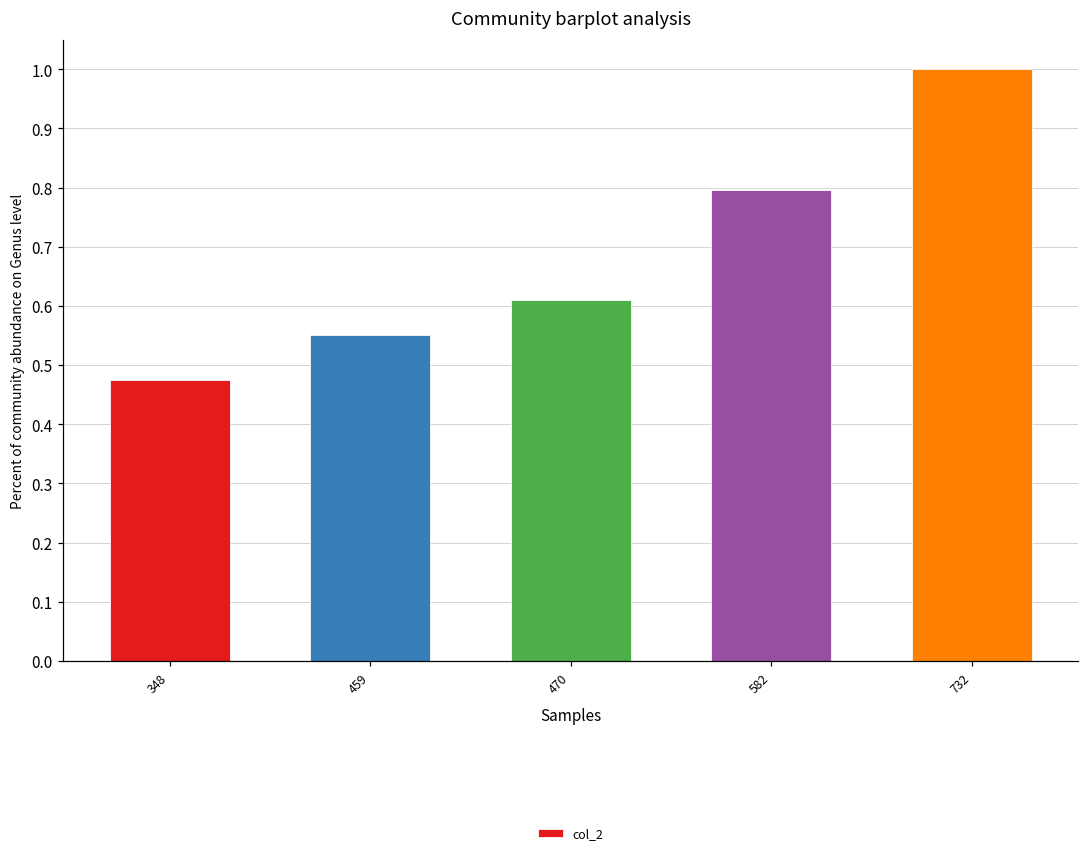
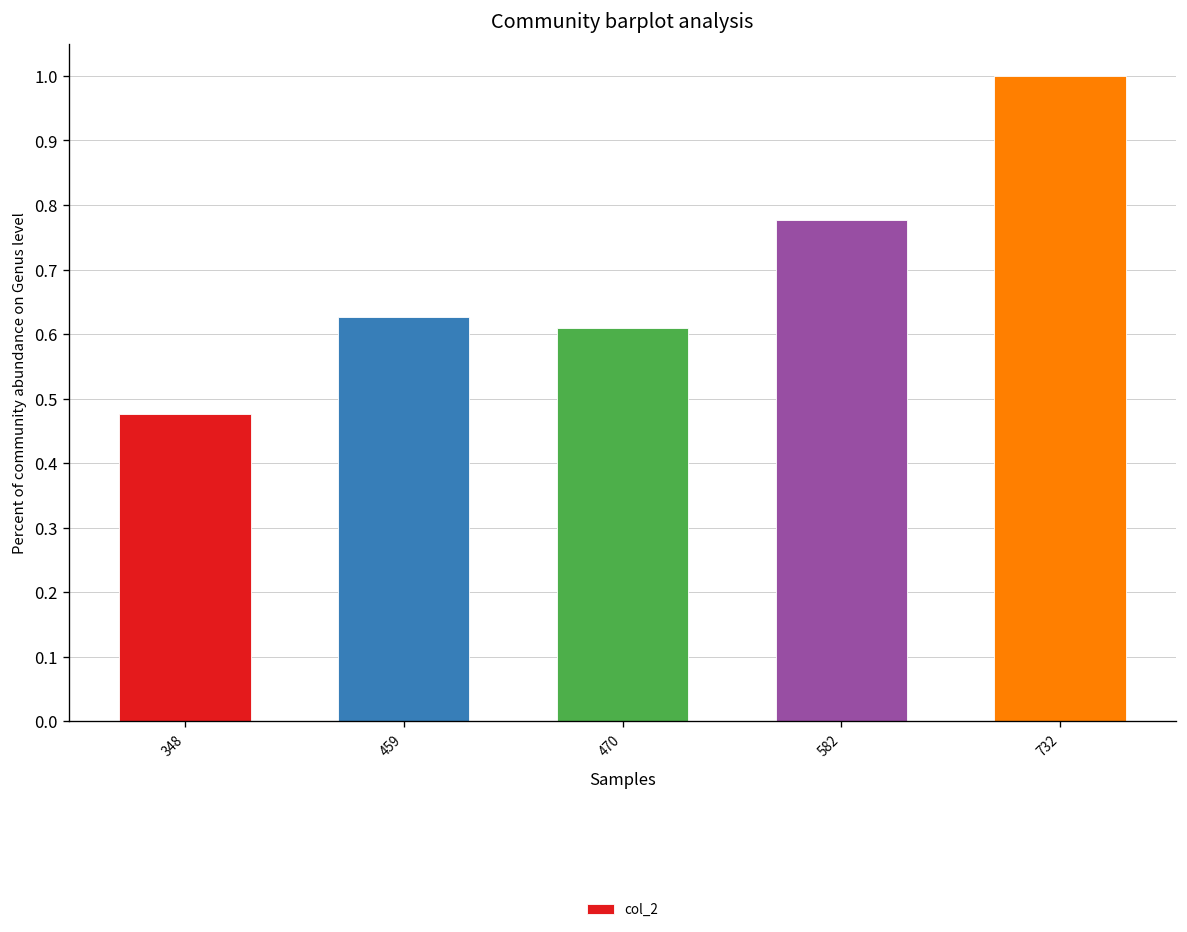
459: 0.55 -> 0.63
582: 0.80 -> 0.78
